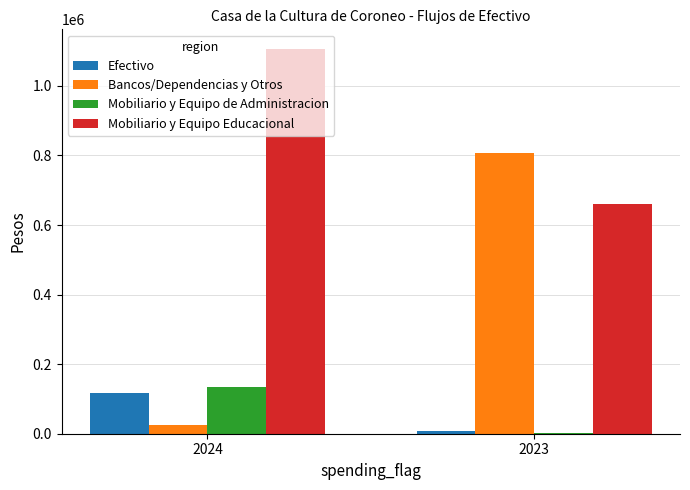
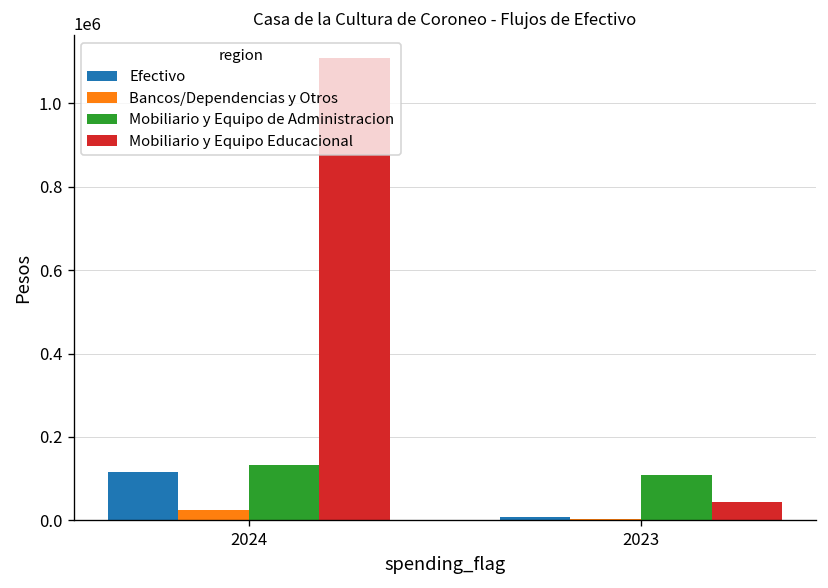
Bancos/Dependencias y Otros, 2023: 810000 -> 0
Mobiliario y Equipo de Administracion, 2023: 0 -> 110000
Mobiliario y Equipo Educacional, 2023: 660000 -> 40000
